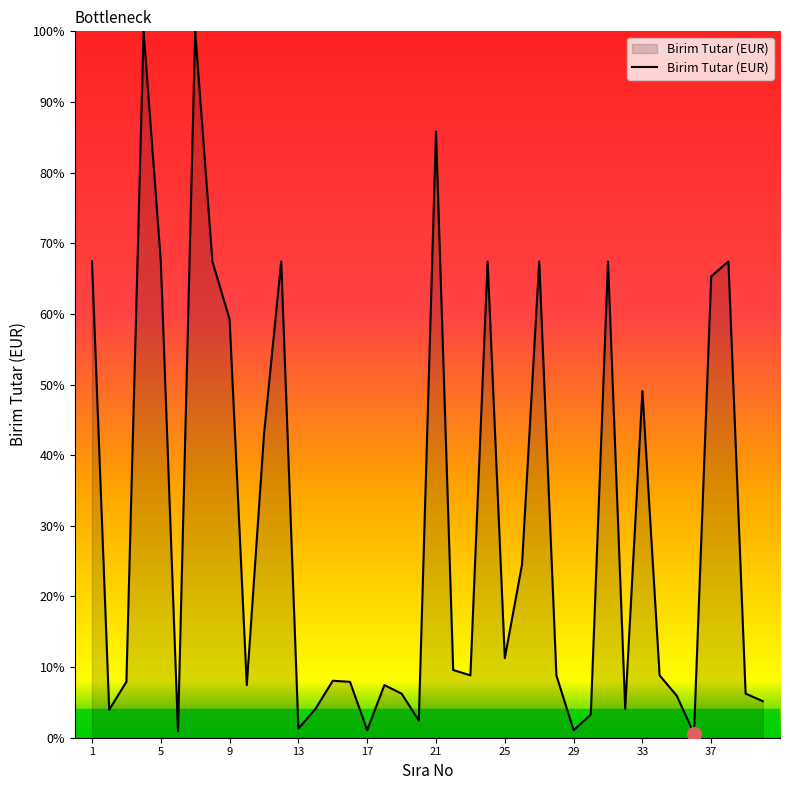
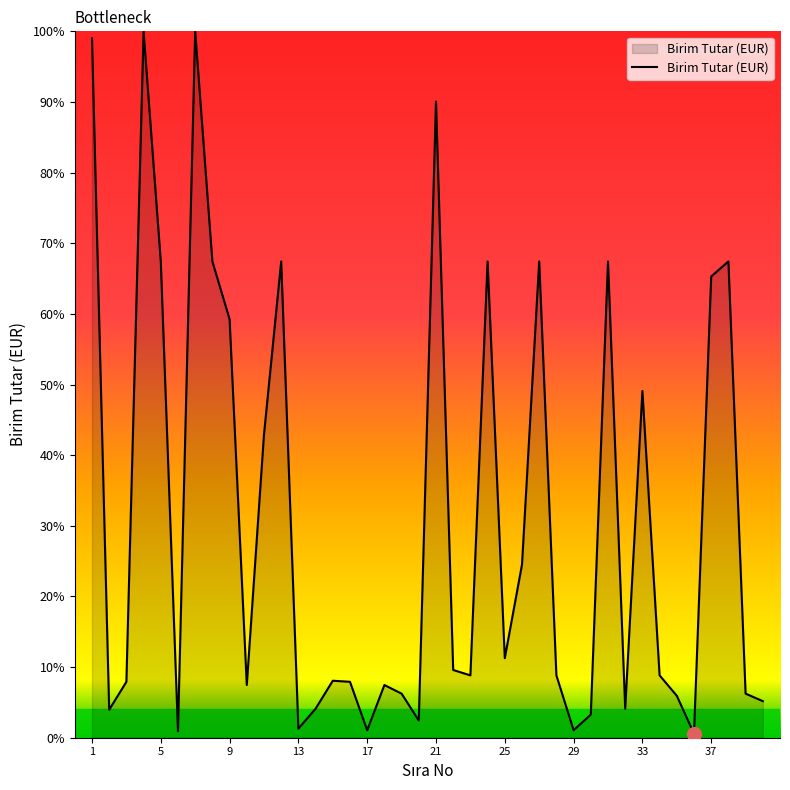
Birim Tutar (EUR), 1: 67% -> 99%
Birim Tutar (EUR), 21: 86% -> 90%
